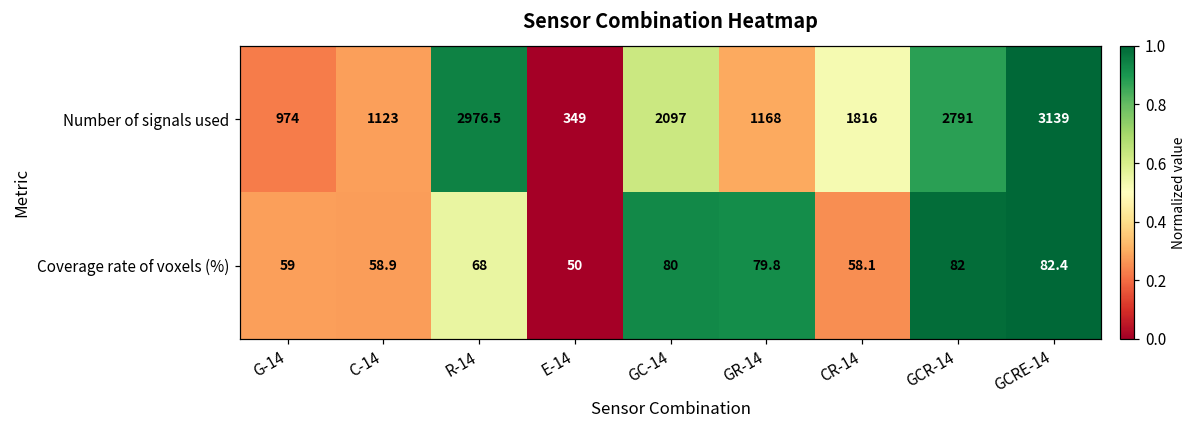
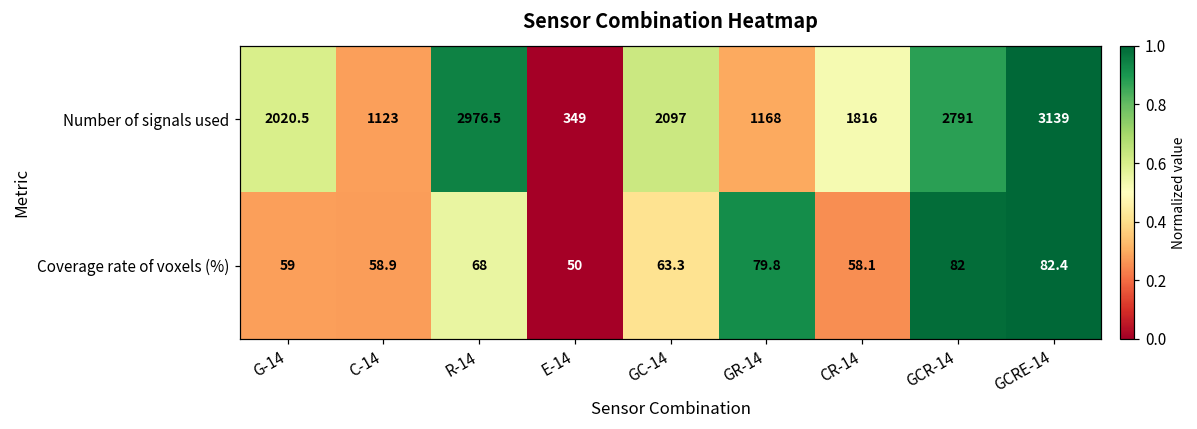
Number of signals used, G-14: 974 -> 2020.5
Coverage rate of voxels (%), GC-14: 80 -> 63.3
